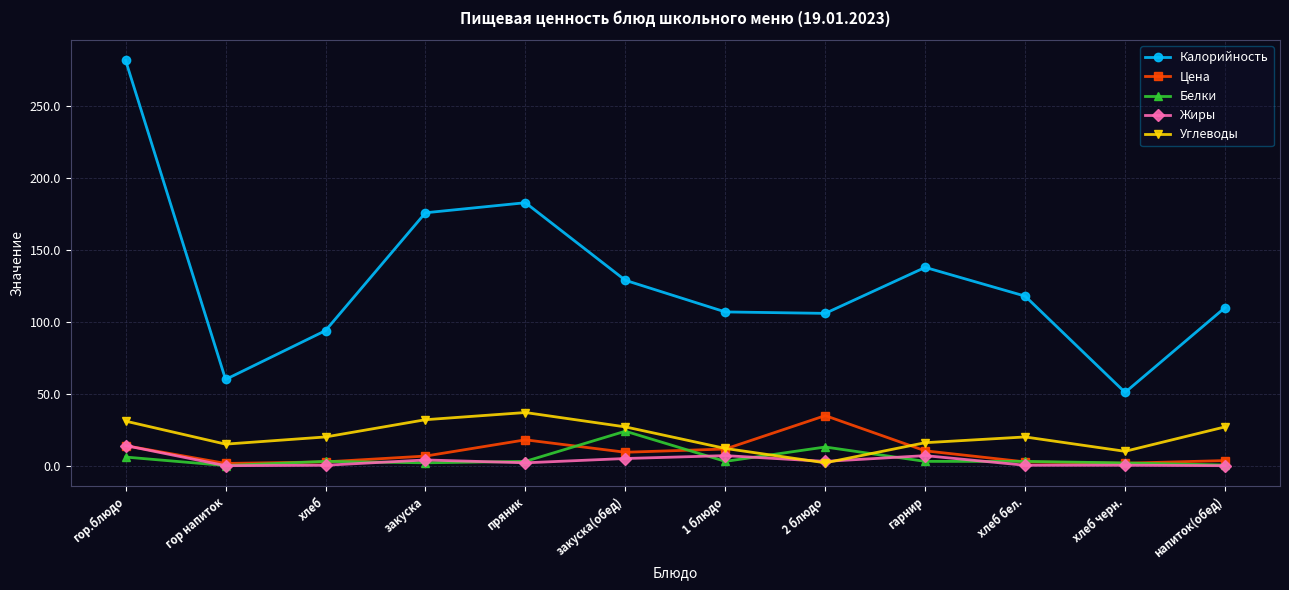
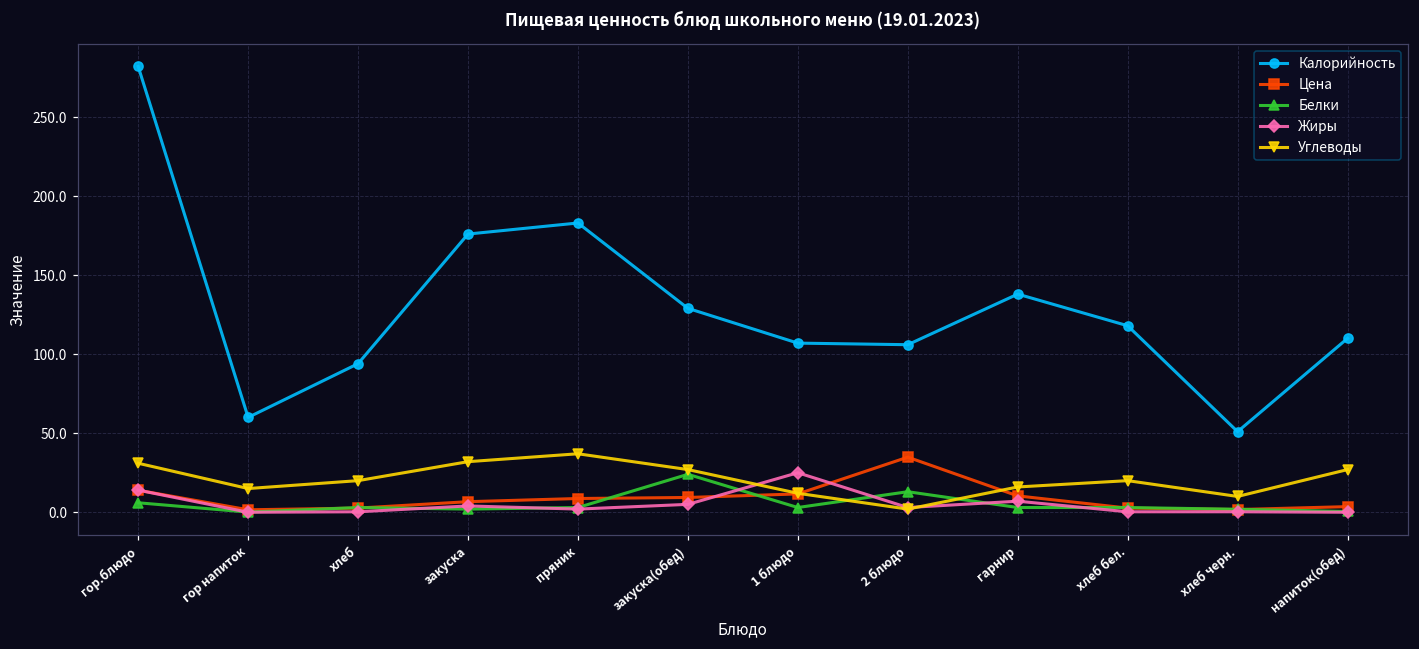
Цена, пряник: 18 -> 9
Жиры, 1 блюдо: 7 -> 25
